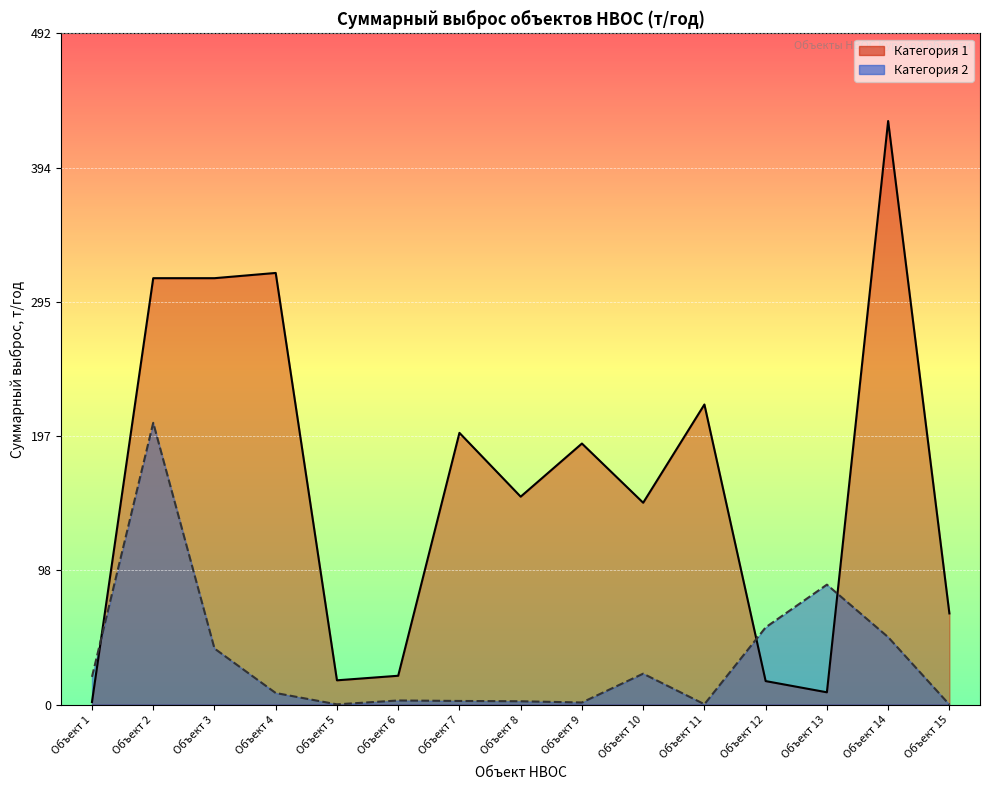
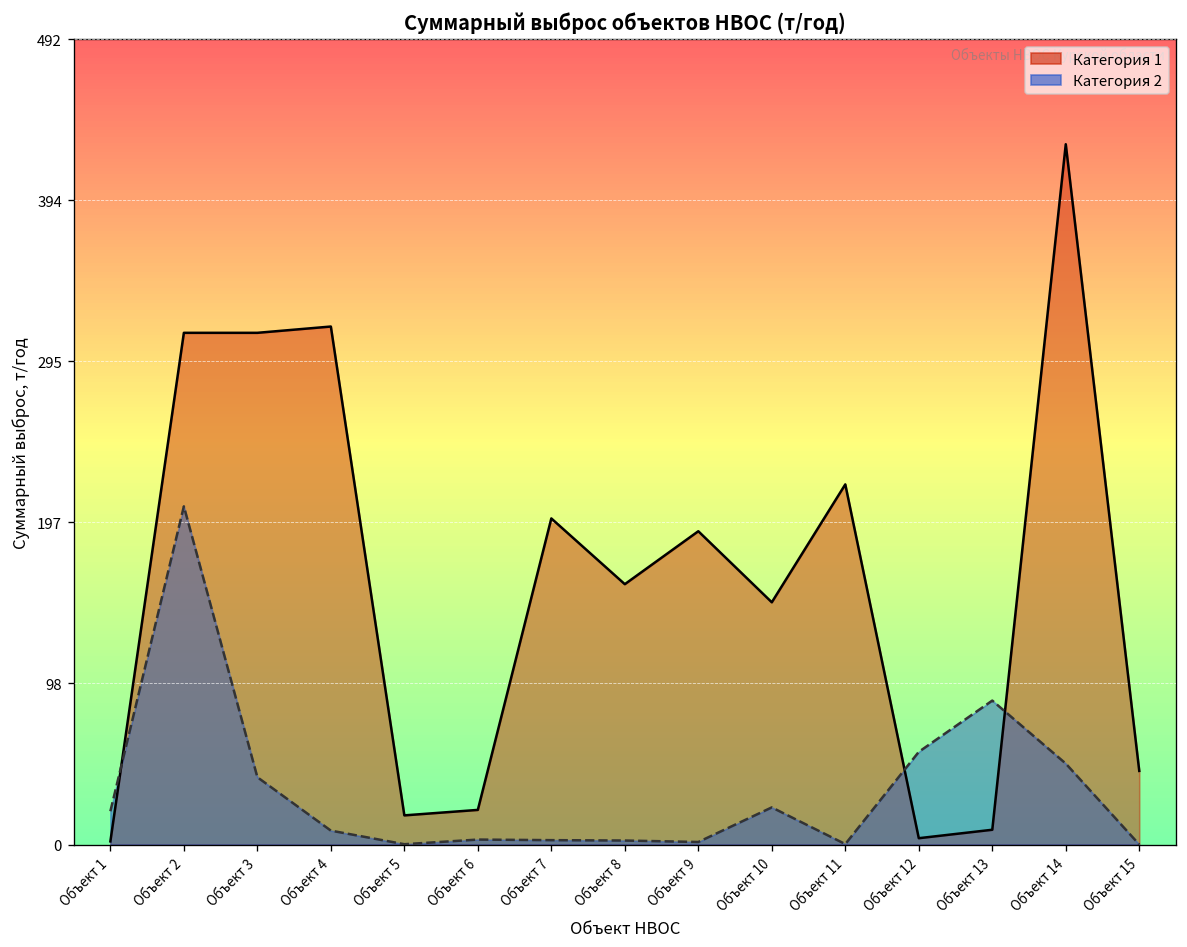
Категория 1, Объект 8: 152 -> 159
Категория 1, Объект 12: 17 -> 4
Категория 1, Объект 15: 67 -> 45
